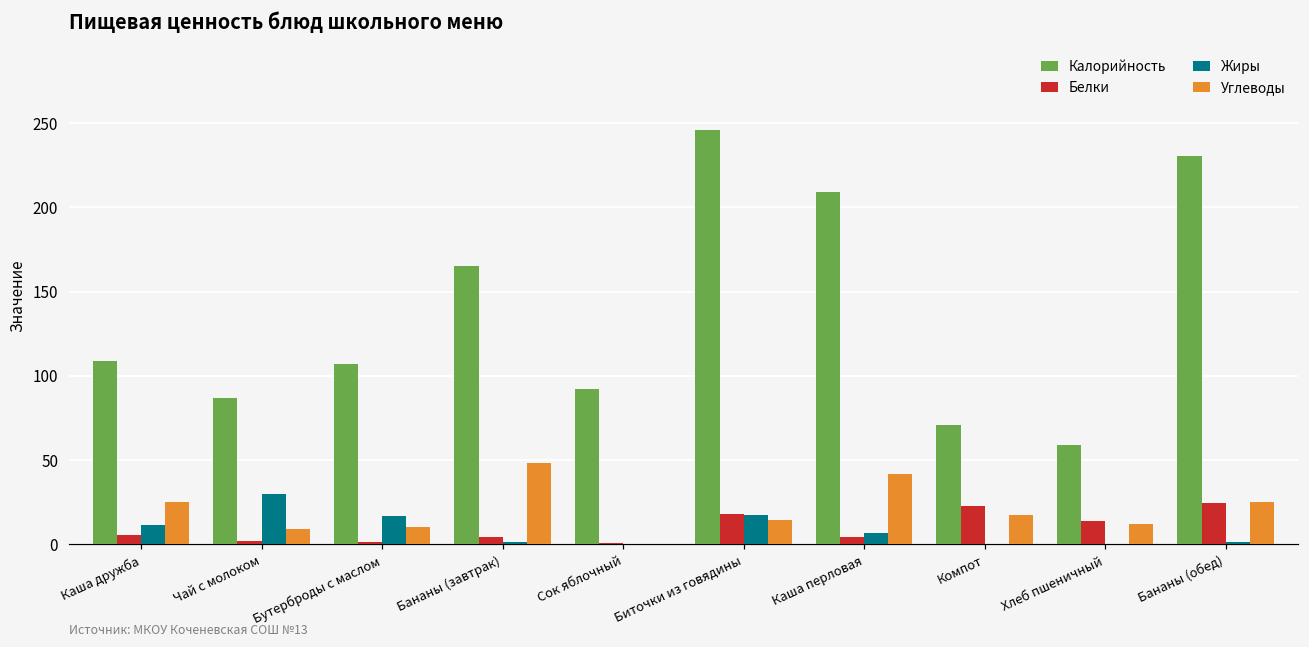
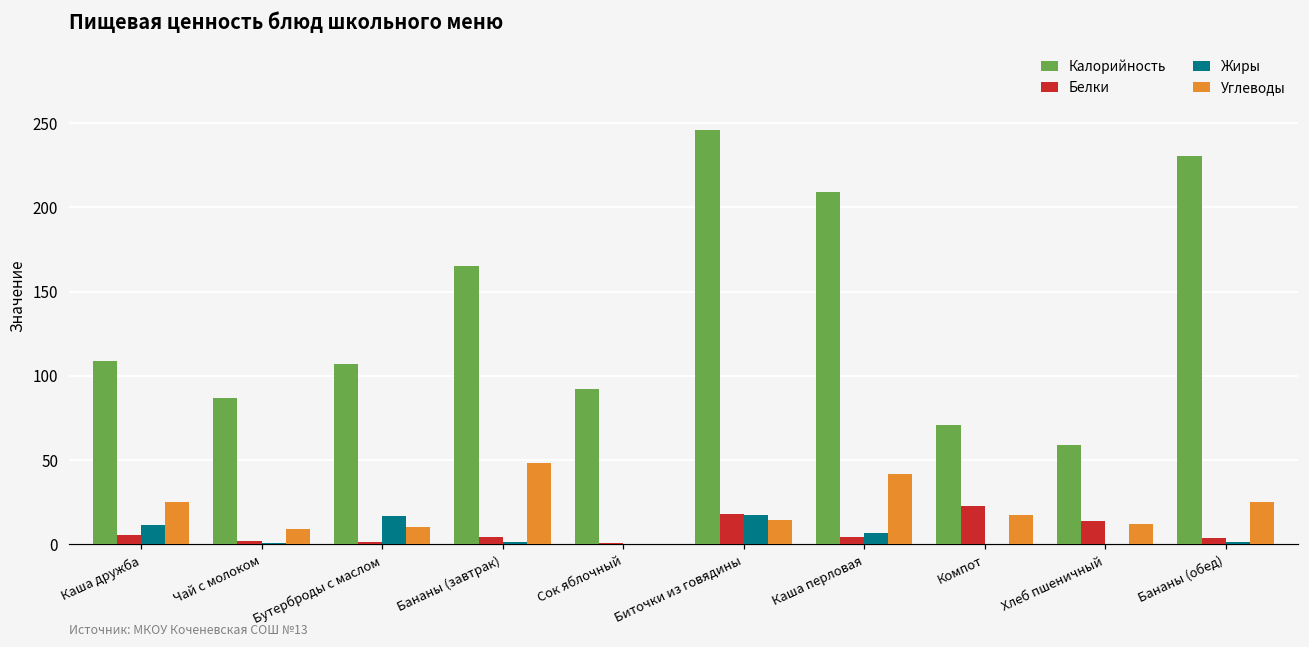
Жиры, Чай с молоком: 30 -> 1
Белки, Бананы (обед): 25 -> 4
